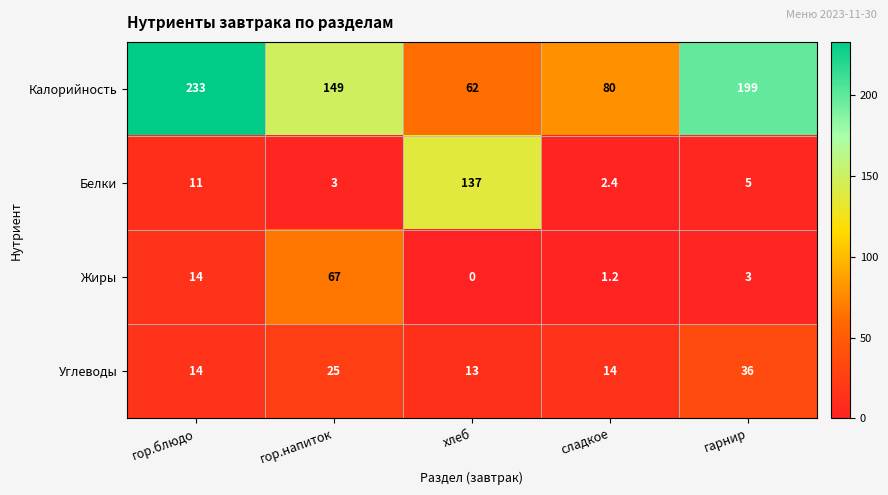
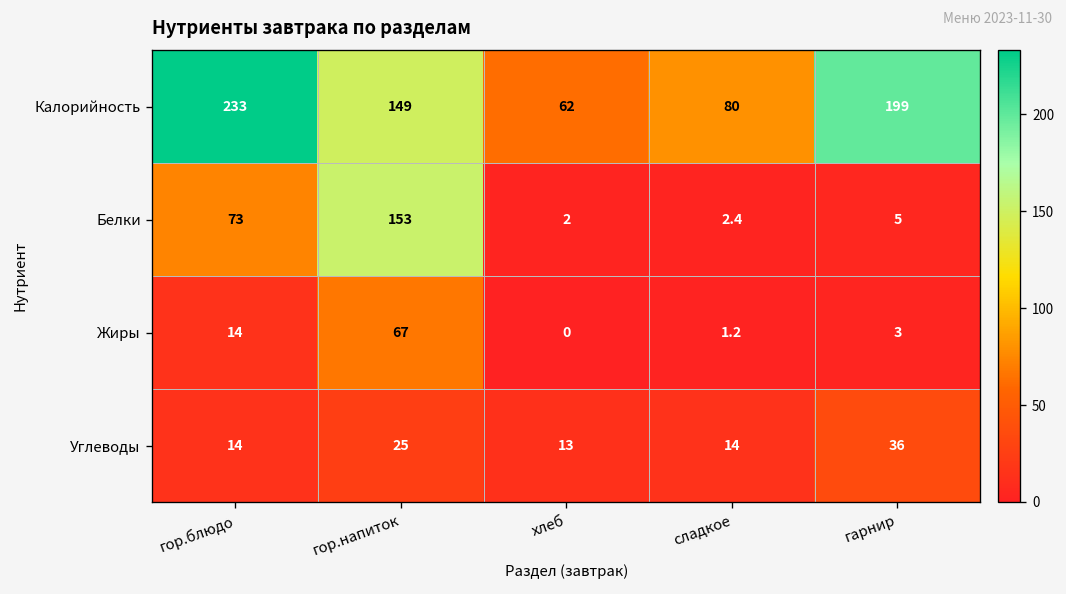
Белки, гор.блюдо: 11 -> 73
Белки, гор.напиток: 3 -> 153
Белки, хлеб: 137 -> 2
